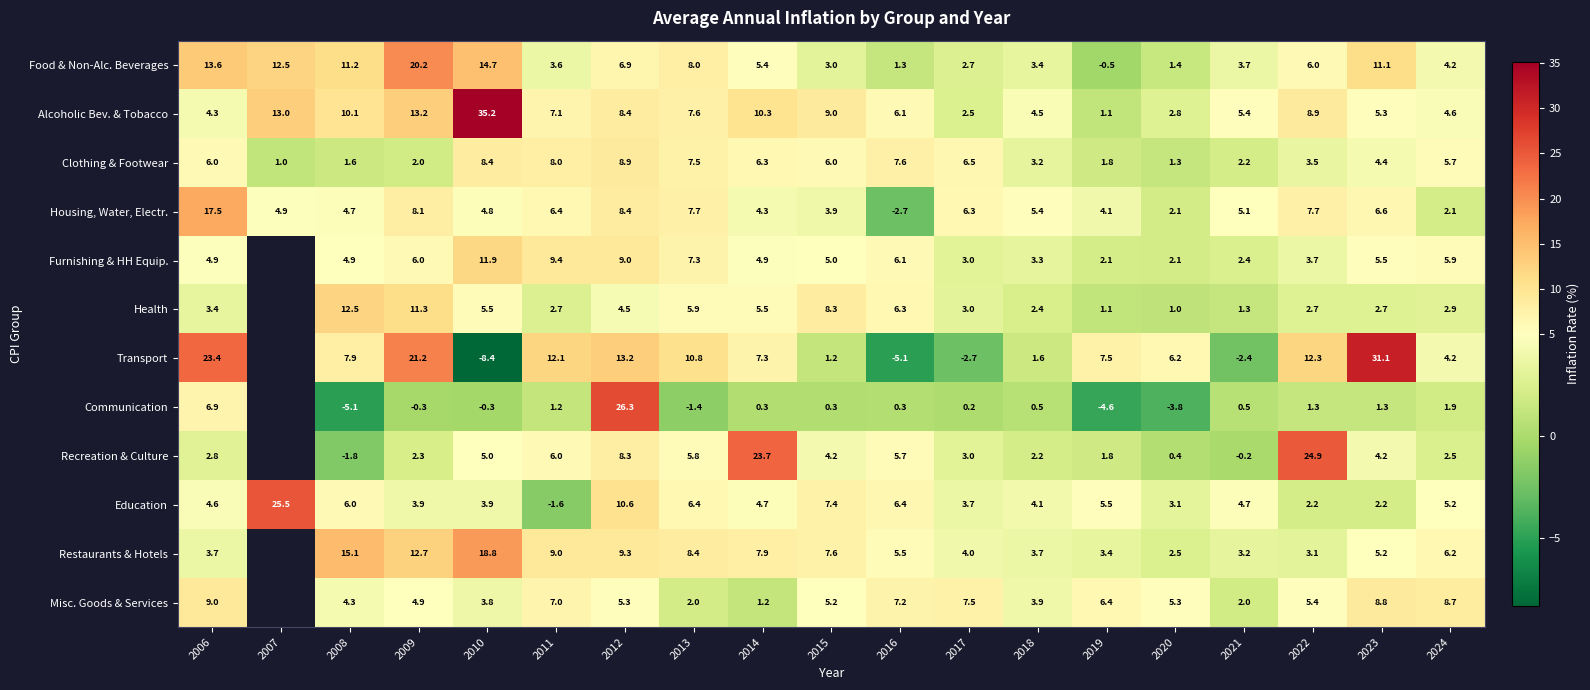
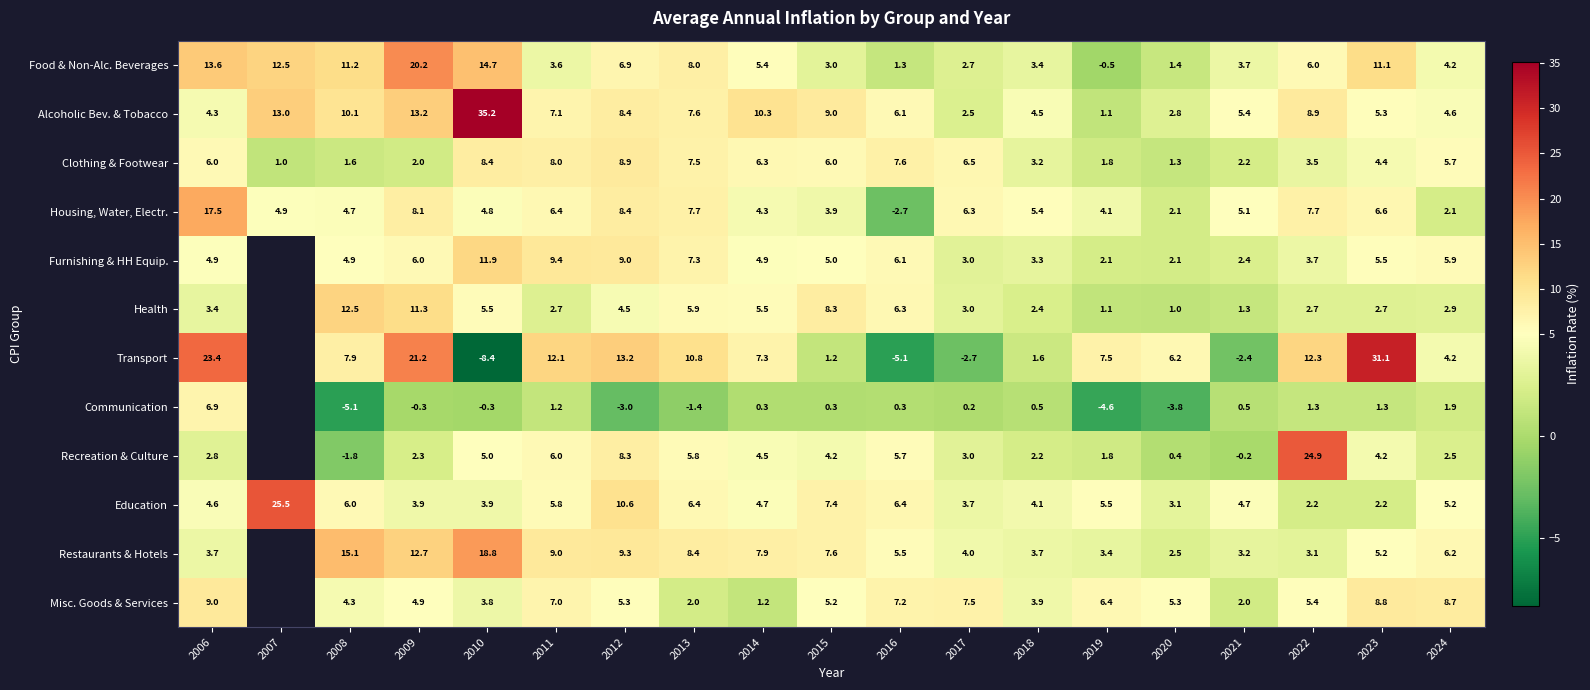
Communication, 2012: 26.3 -> -3.0
Recreation & Culture, 2014: 23.7 -> 4.5
Education, 2011: -1.6 -> 5.8
